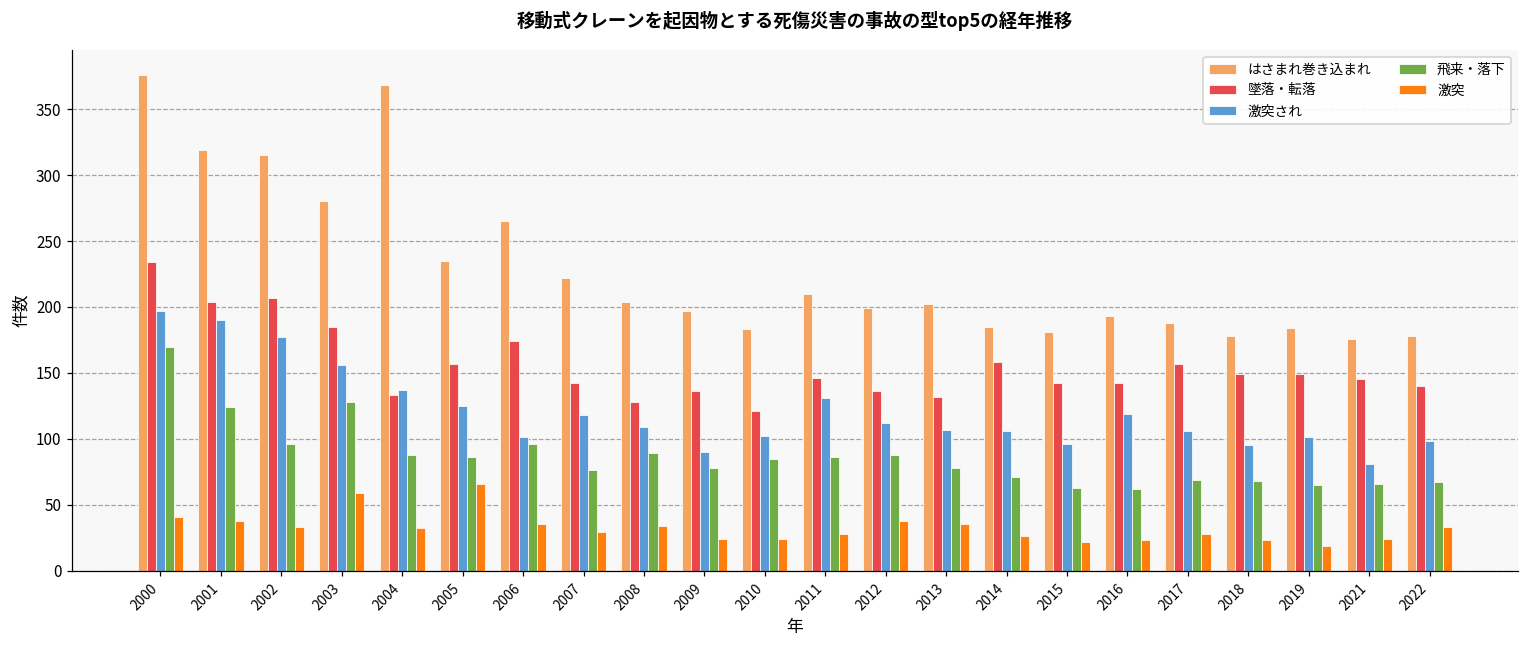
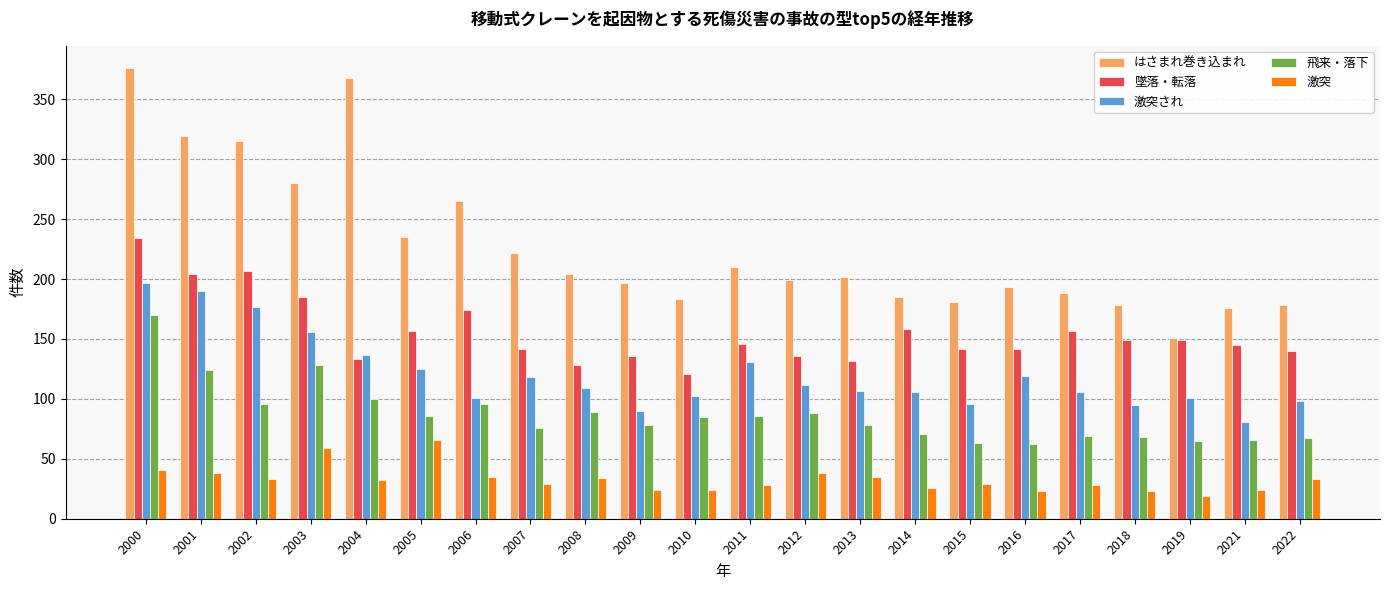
飛来・落下, 2004: 88 -> 100
激突, 2015: 22 -> 29
はさまれ巻き込まれ, 2019: 184 -> 151
